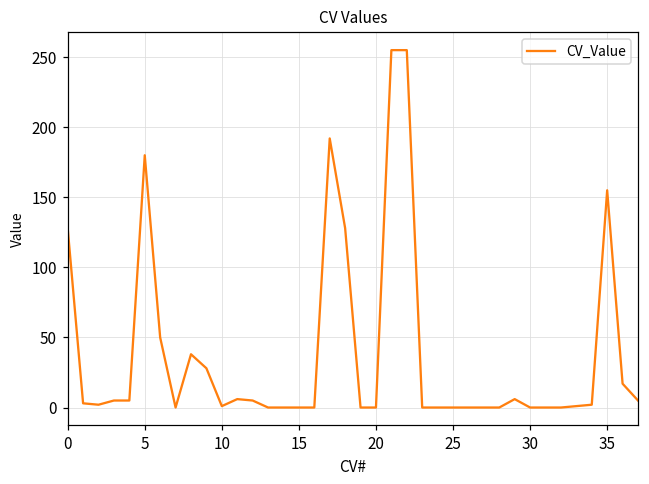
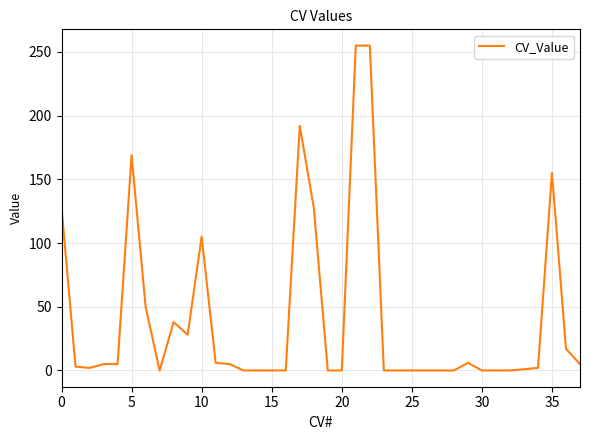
5: 180 -> 169
10: 1 -> 105
